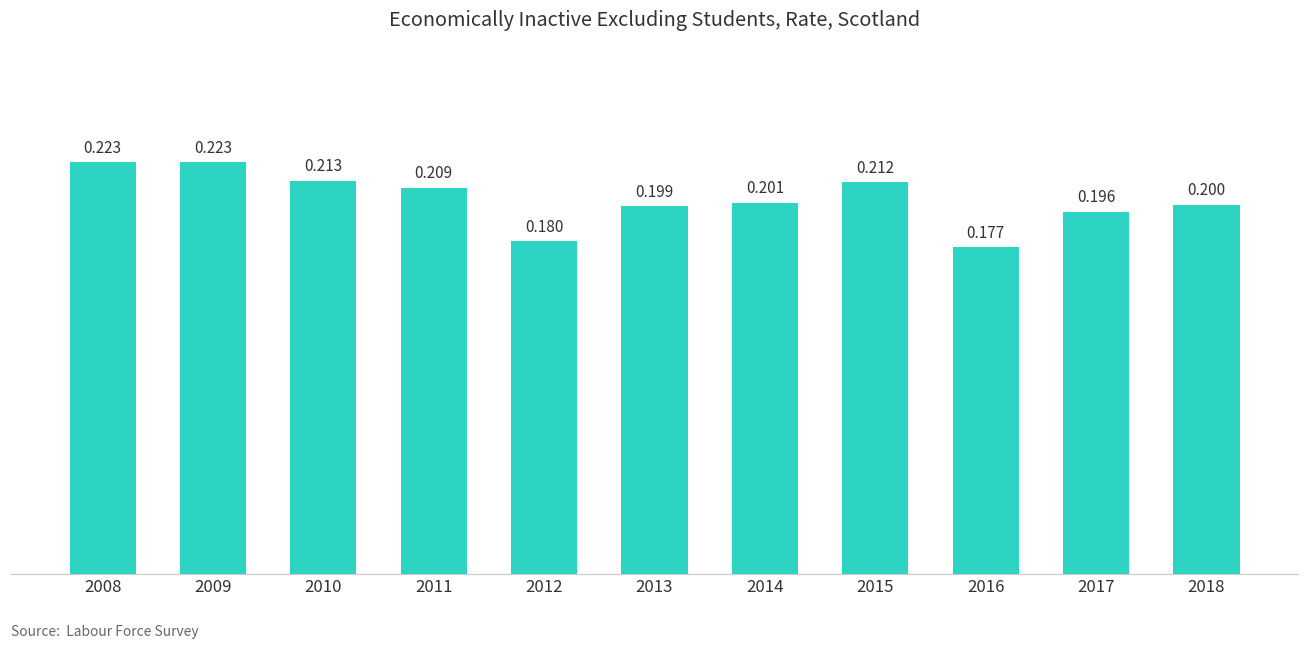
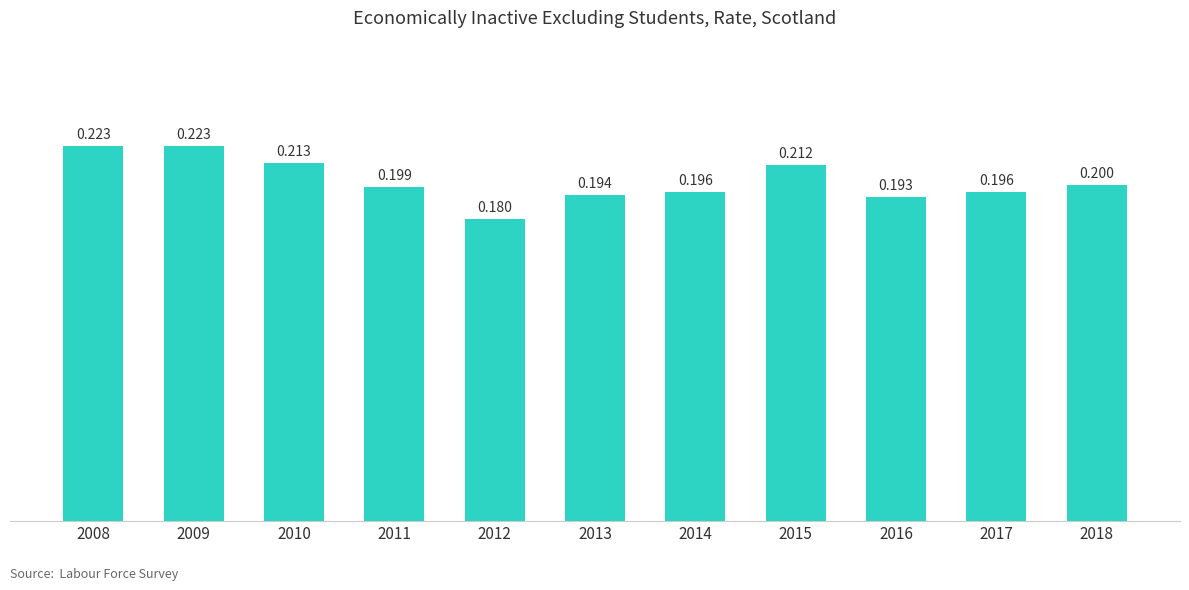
2011: 0.209 -> 0.199
2013: 0.199 -> 0.194
2014: 0.201 -> 0.196
2016: 0.177 -> 0.193
